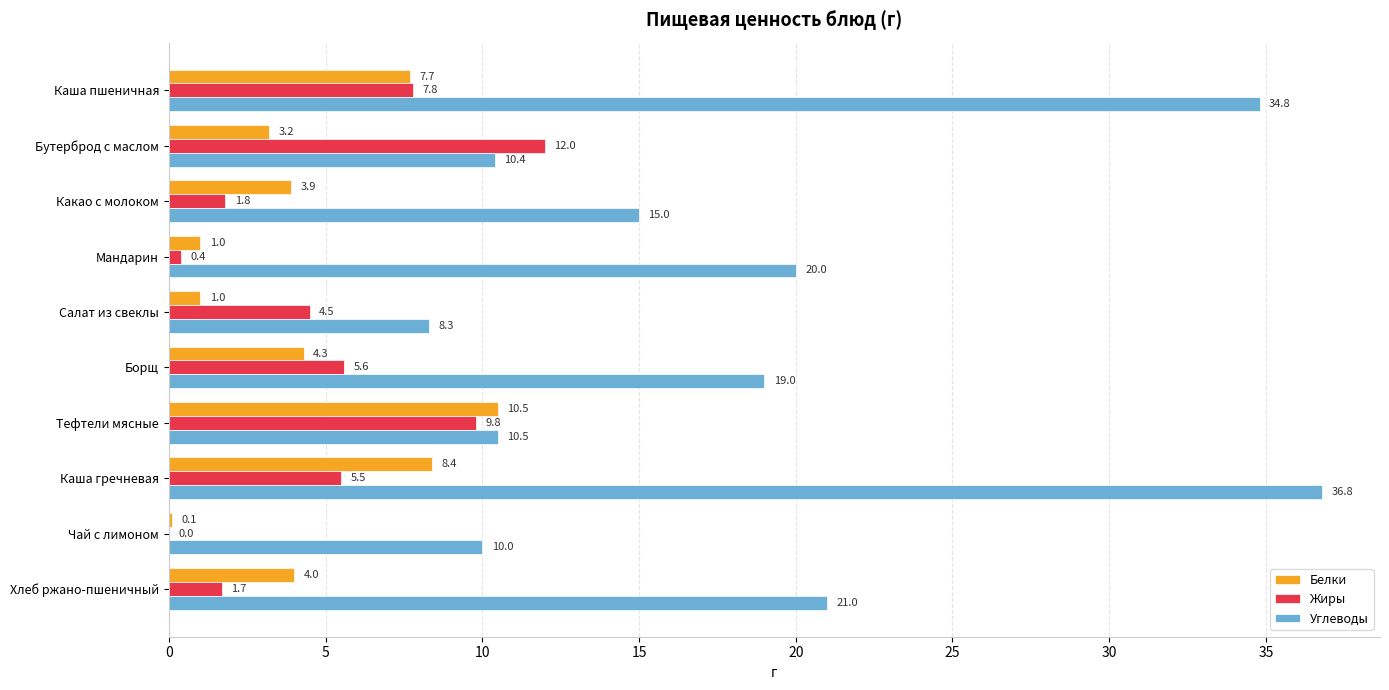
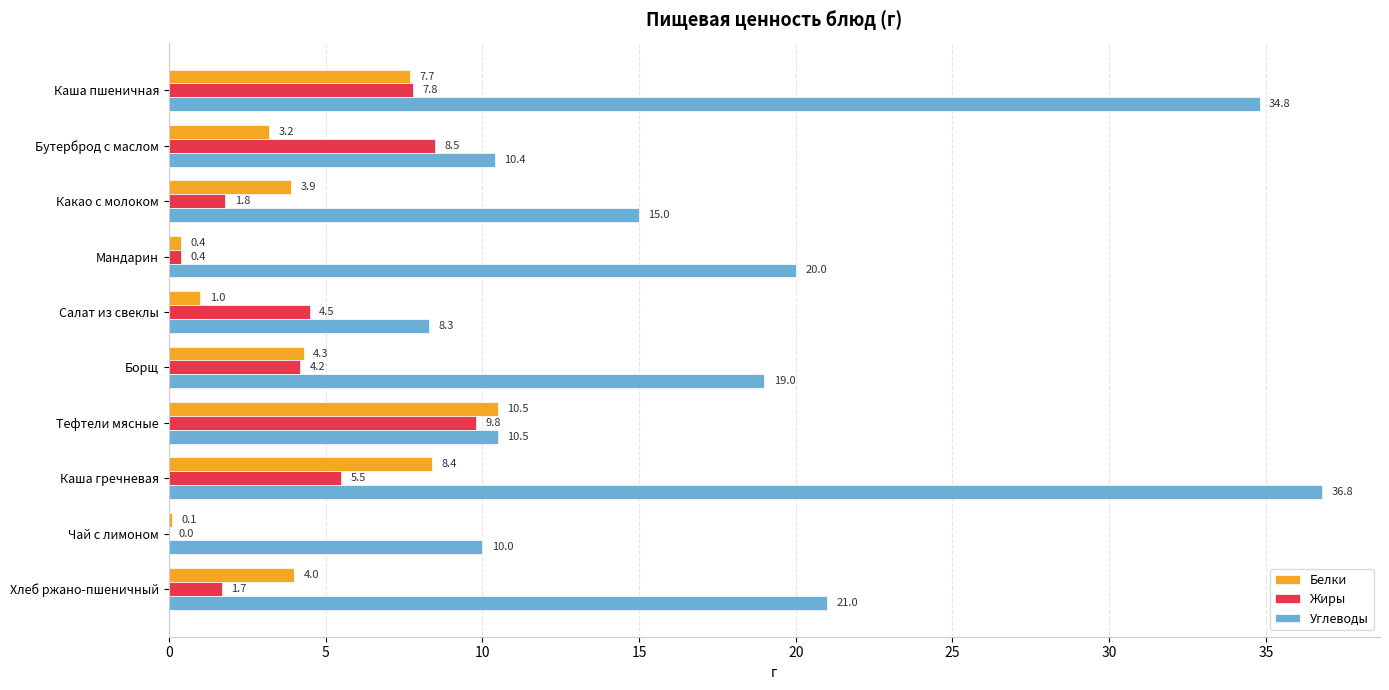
Жиры, Бутерброд с маслом: 12.0 -> 8.5
Белки, Мандарин: 1.0 -> 0.4
Жиры, Борщ: 5.6 -> 4.2
